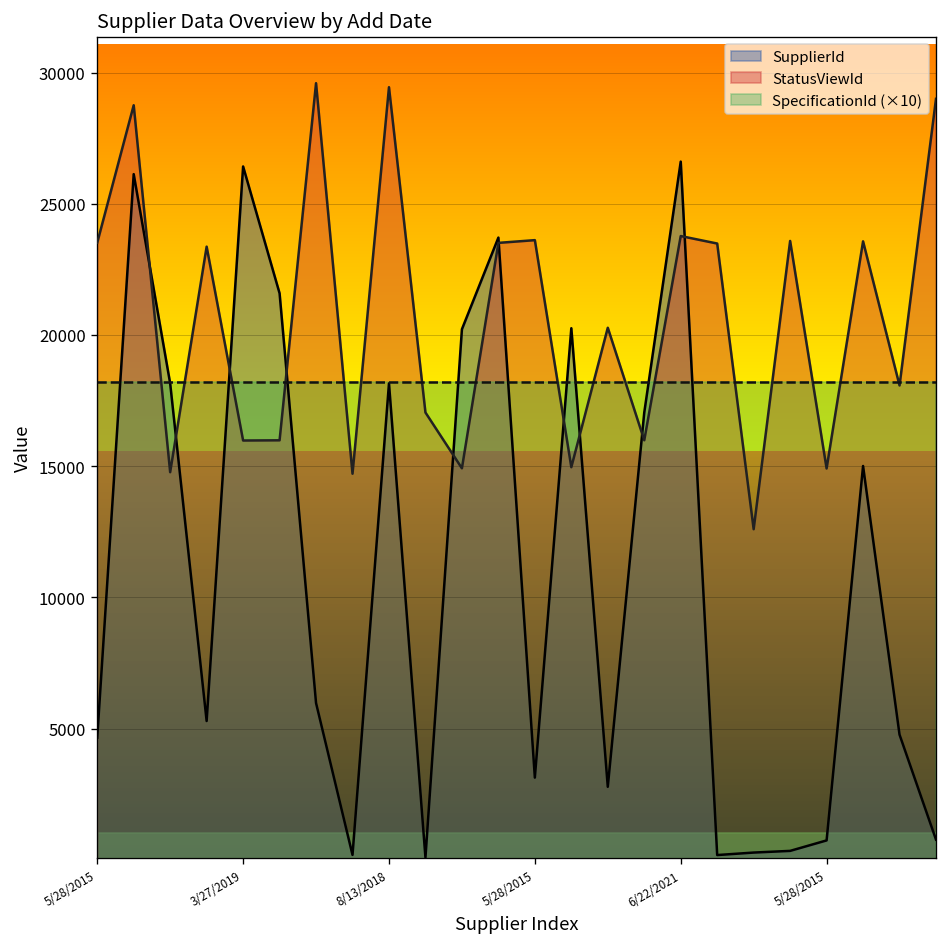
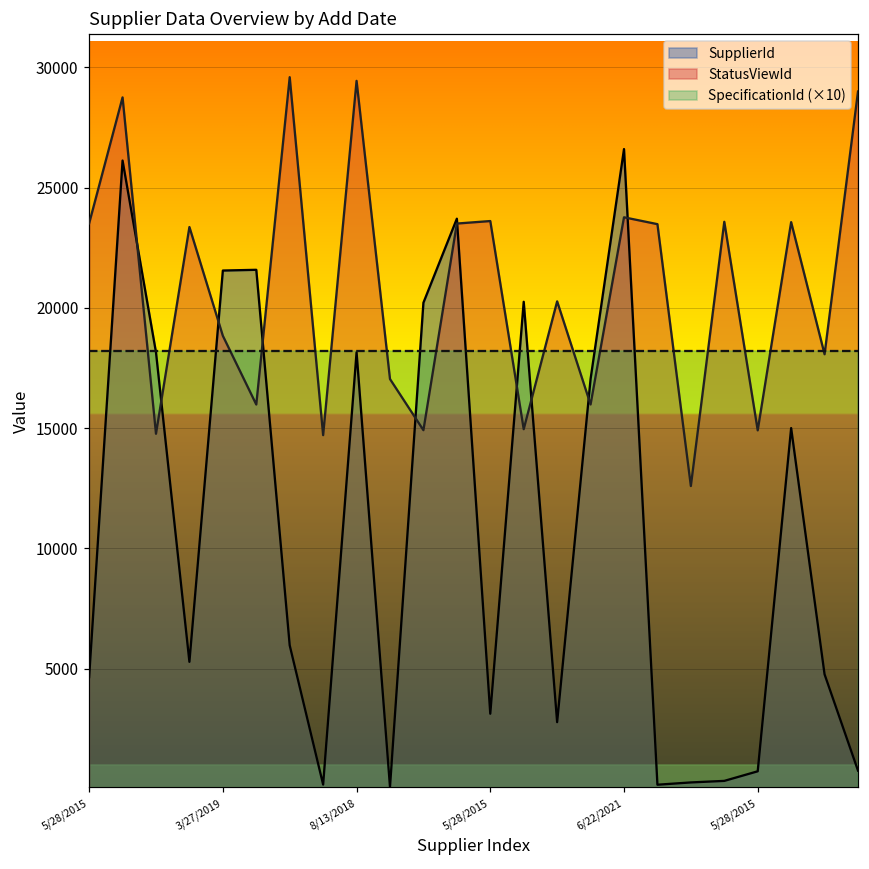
SupplierId, 3/27/2019: 26400 -> 21600
StatusViewId, 3/27/2019: 16000 -> 18800
